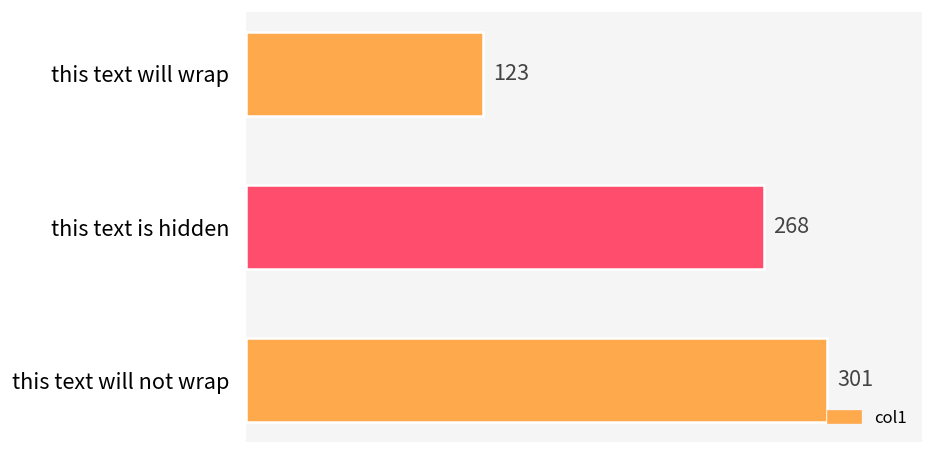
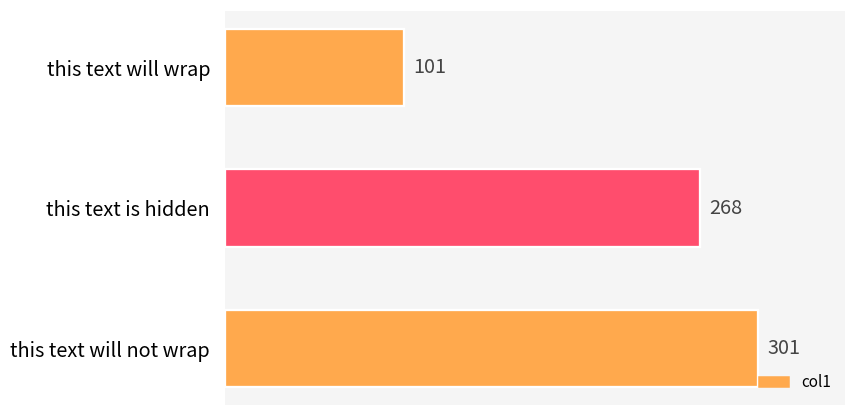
this text will wrap: 123 -> 101
